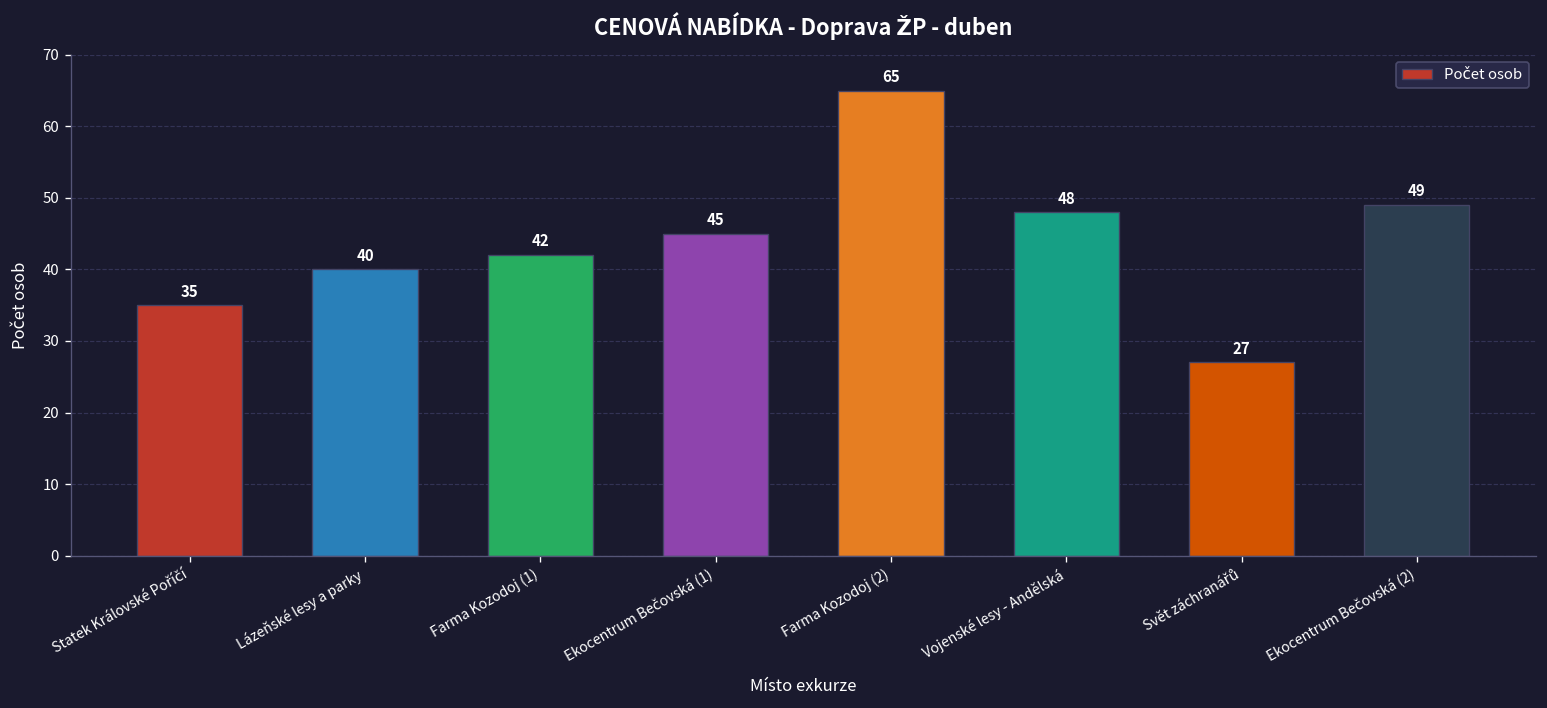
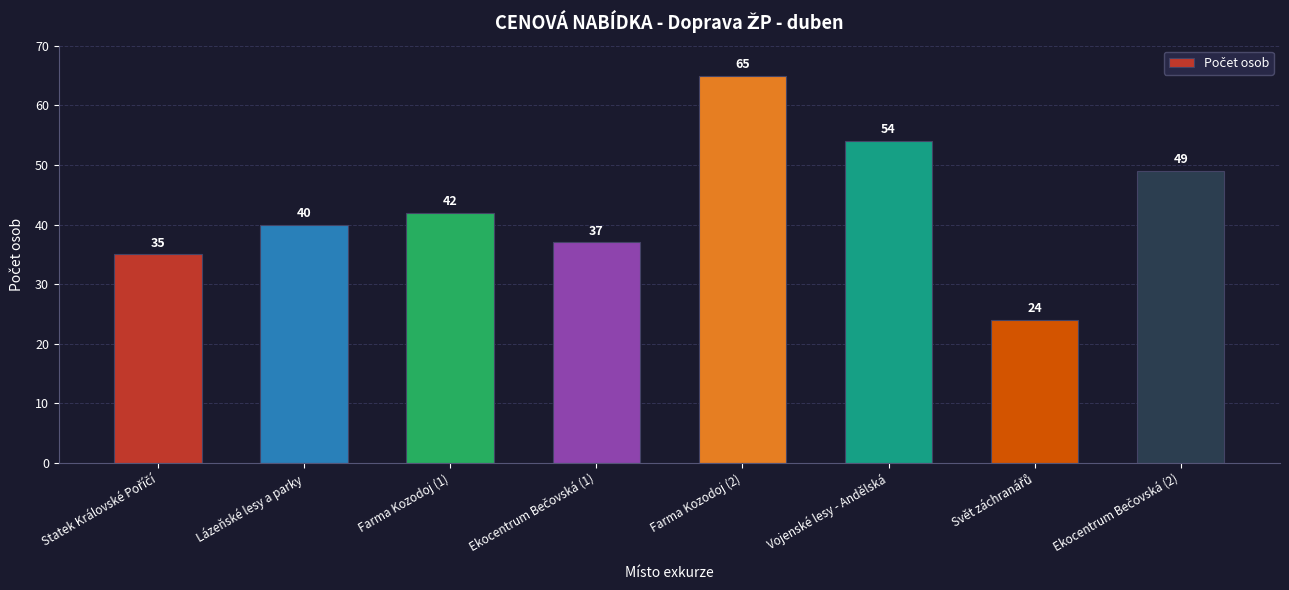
Ekocentrum Bečovská (1): 45 -> 37
Vojenské lesy - Andělská: 48 -> 54
Svět záchranářů: 27 -> 24
